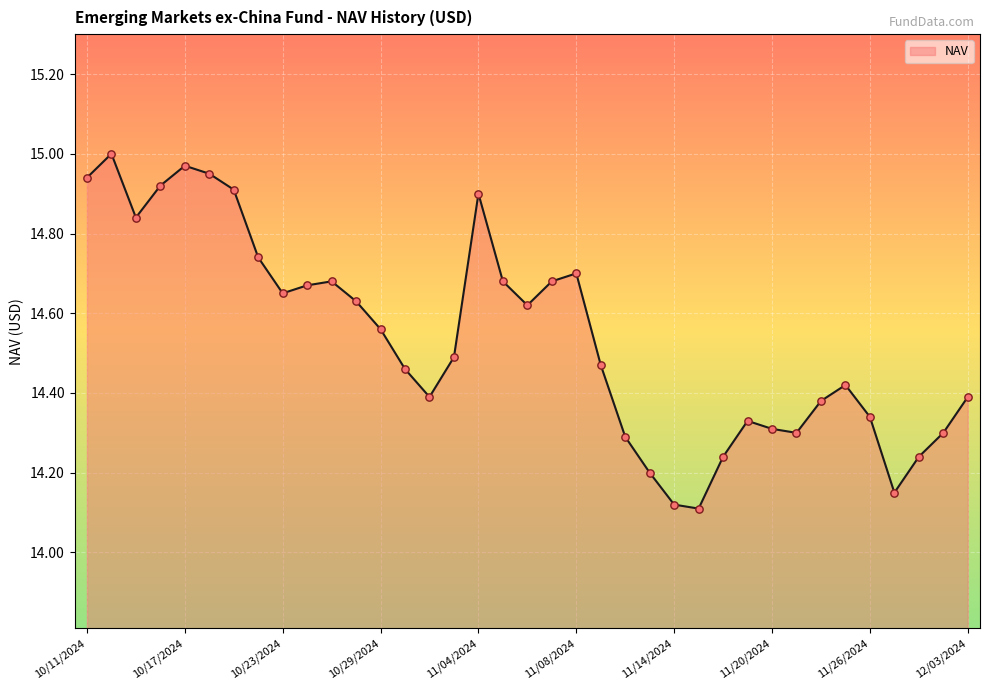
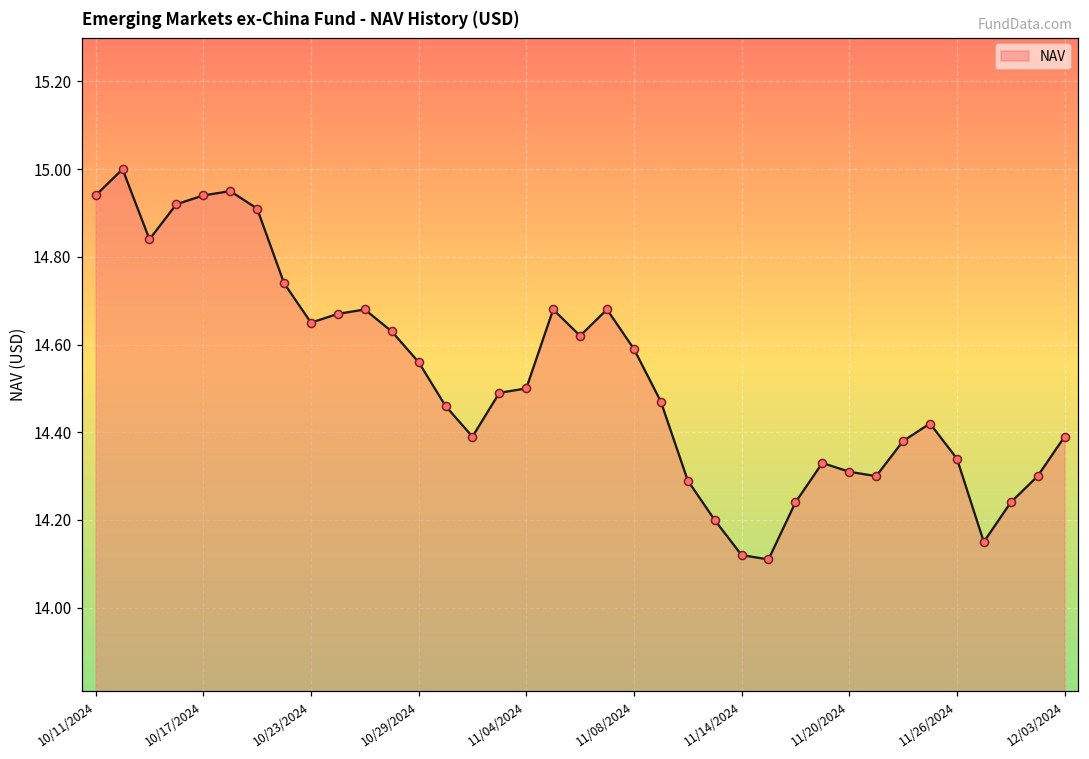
10/17/2024: 14.97 -> 14.94
11/04/2024: 14.9 -> 14.5
11/08/2024: 14.70 -> 14.59
